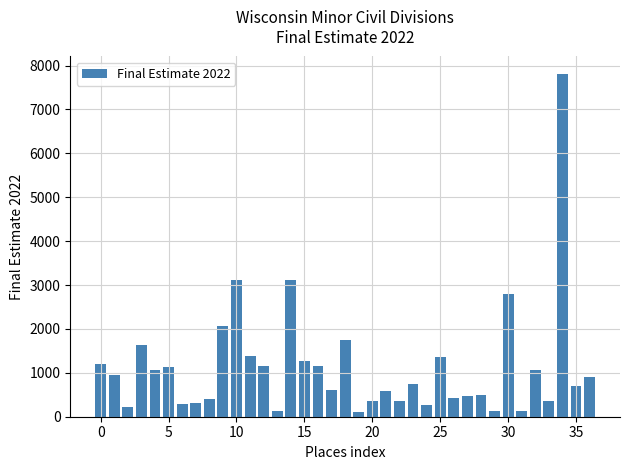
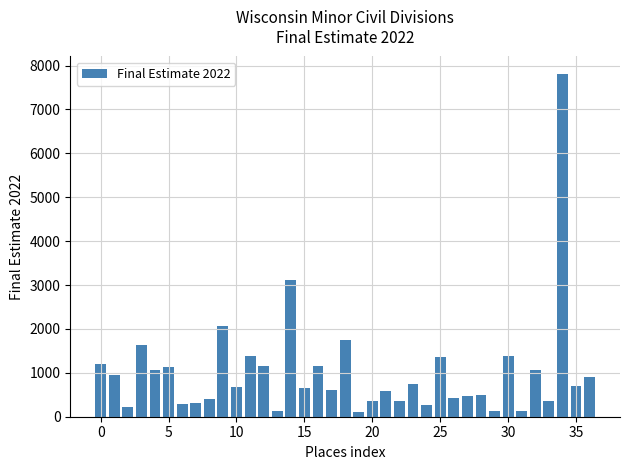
10: 3100 -> 700
15: 1300 -> 700
30: 2800 -> 1400
